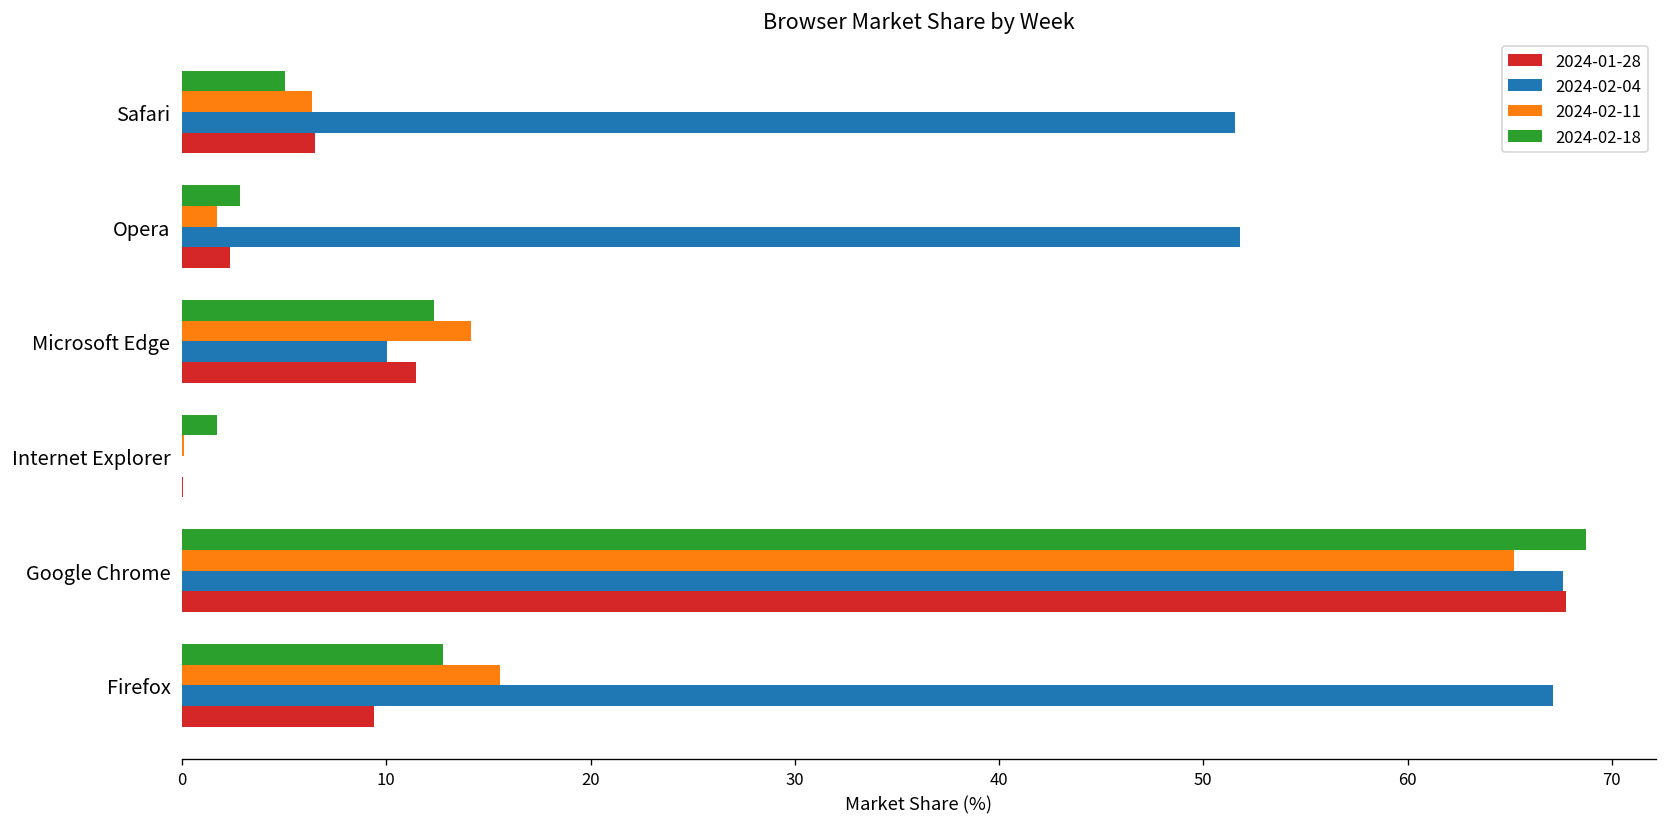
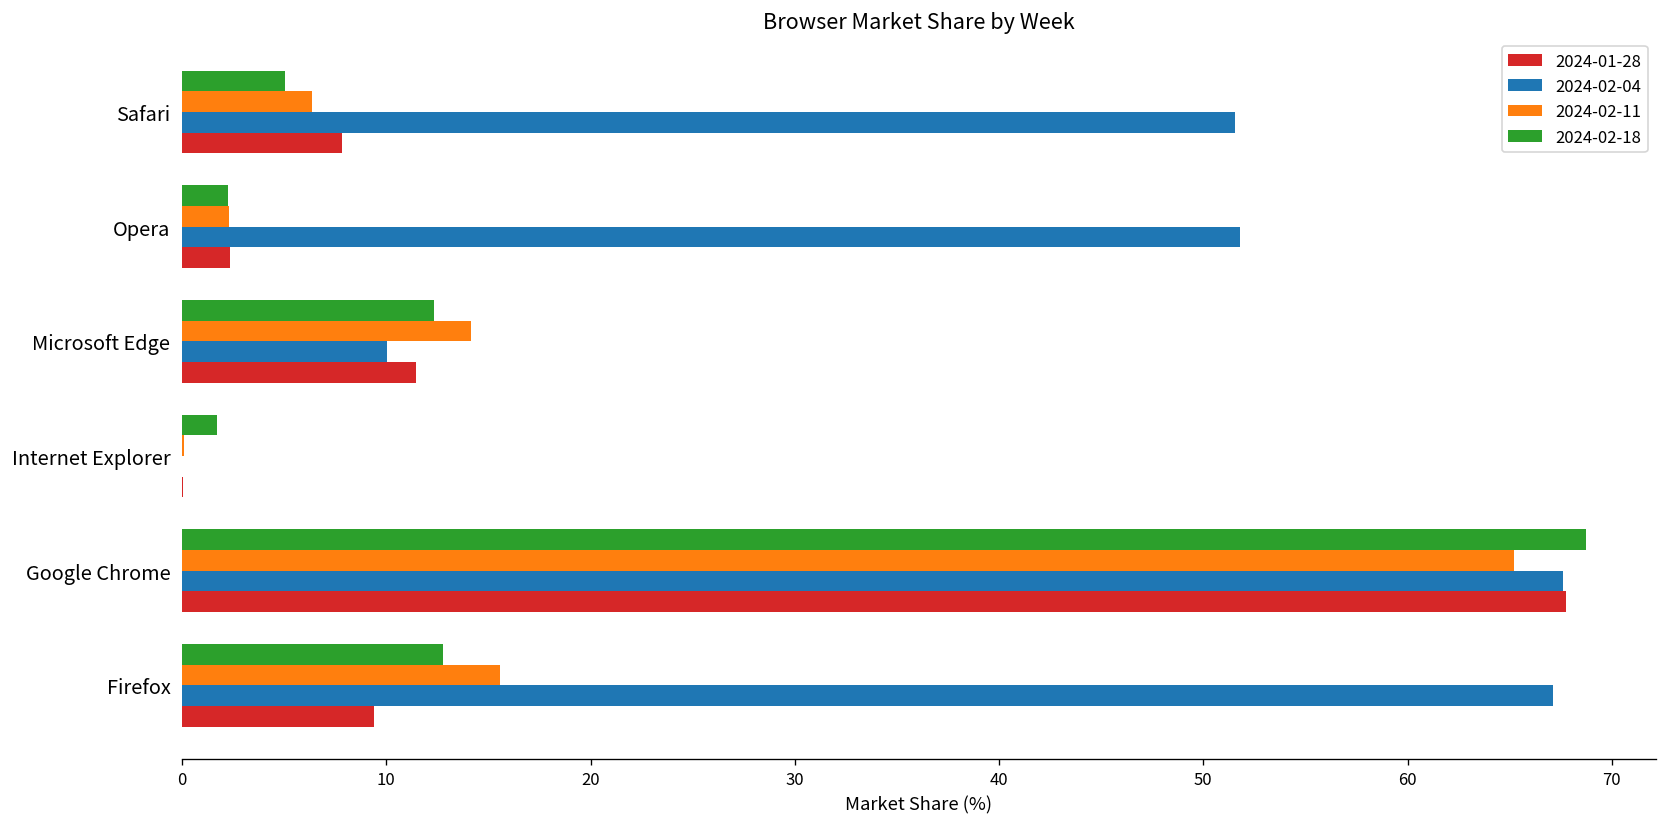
2024-01-28, Safari: 6.5 -> 7.8
2024-02-18, Opera: 2.9 -> 2.2
2024-02-11, Opera: 1.7 -> 2.3
